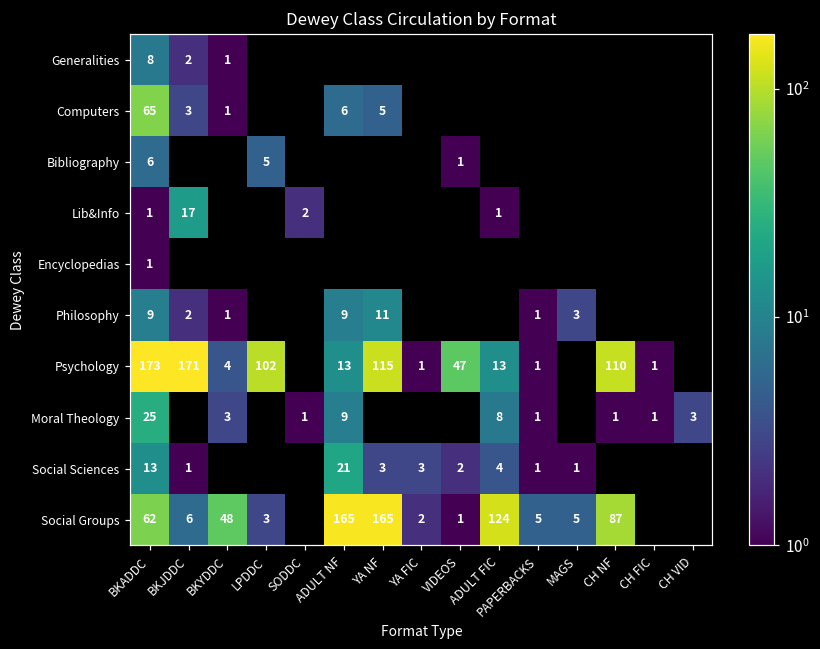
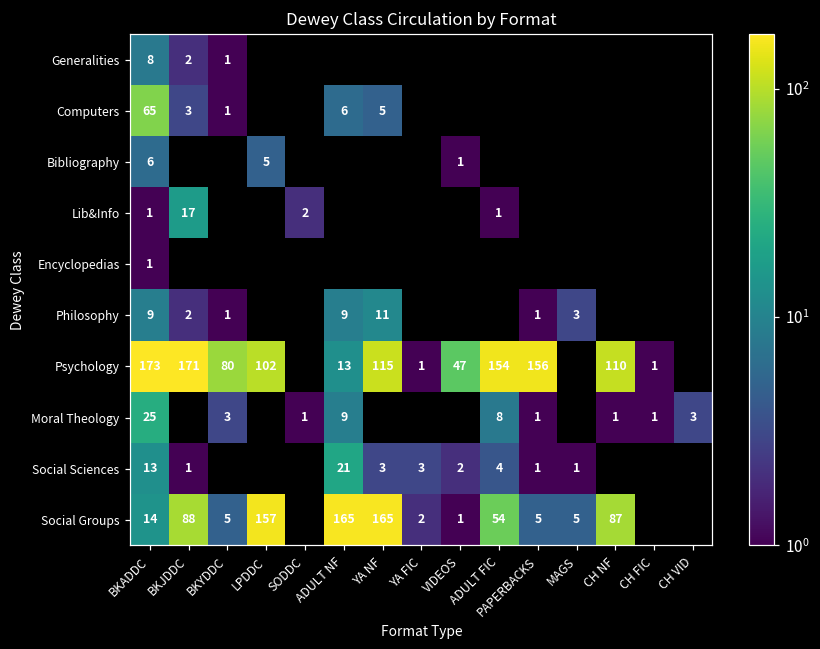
Psychology, BKYDDC: 4 -> 80
Psychology, ADULT FIC: 13 -> 154
Psychology, PAPERBACKS: 1 -> 156
Social Groups, BKADDC: 62 -> 14
Social Groups, BKJDDC: 6 -> 88
Social Groups, BKYDDC: 48 -> 5
Social Groups, LPDDC: 3 -> 157
Social Groups, ADULT FIC: 124 -> 54
